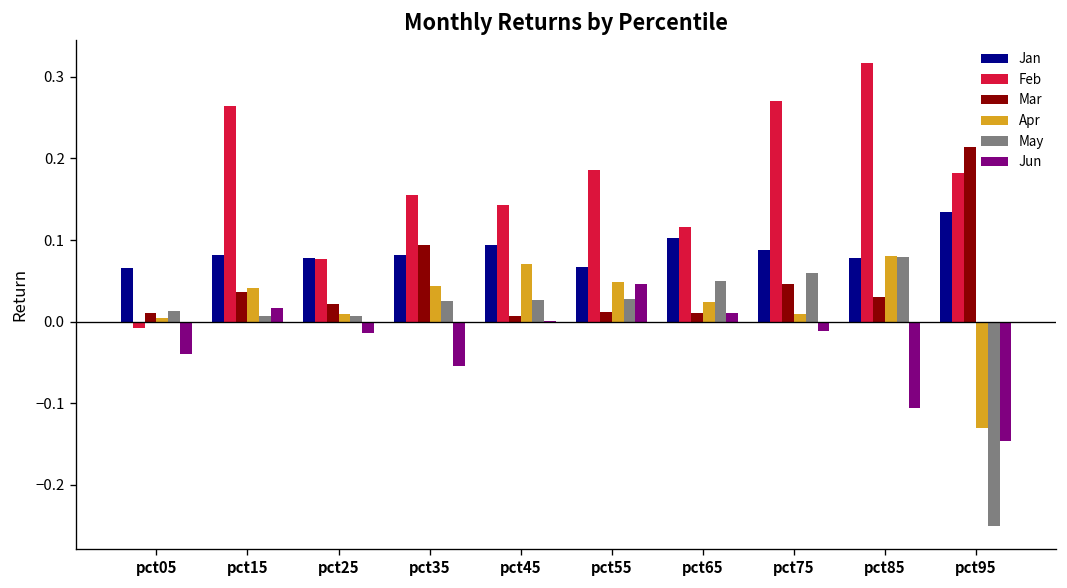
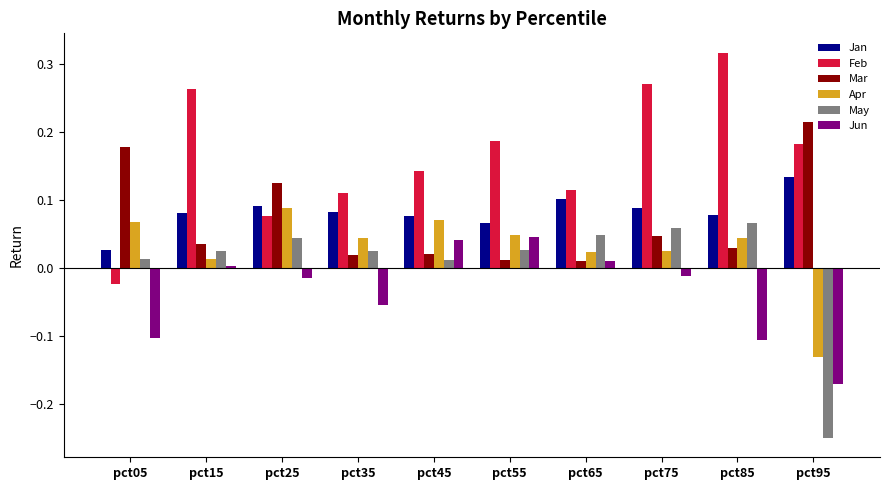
Jan, pct05: 0.07 -> 0.03
Feb, pct05: -0.01 -> -0.02
Mar, pct05: 0.01 -> 0.18
Apr, pct05: 0.00 -> 0.07
Jun, pct05: -0.04 -> -0.10
Apr, pct15: 0.04 -> 0.01
May, pct15: 0.01 -> 0.03
Jun, pct15: 0.02 -> 0.00
Jan, pct25: 0.08 -> 0.09
Mar, pct25: 0.02 -> 0.12
Apr, pct25: 0.01 -> 0.09
May, pct25: 0.01 -> 0.04
Feb, pct35: 0.16 -> 0.11
Mar, pct35: 0.09 -> 0.02
Jan, pct45: 0.09 -> 0.08
Mar, pct45: 0.01 -> 0.02
May, pct45: 0.03 -> 0.01
Jun, pct45: 0.00 -> 0.04
Apr, pct75: 0.01 -> 0.02
Apr, pct85: 0.08 -> 0.04
May, pct85: 0.08 -> 0.07
Jun, pct95: -0.15 -> -0.17
